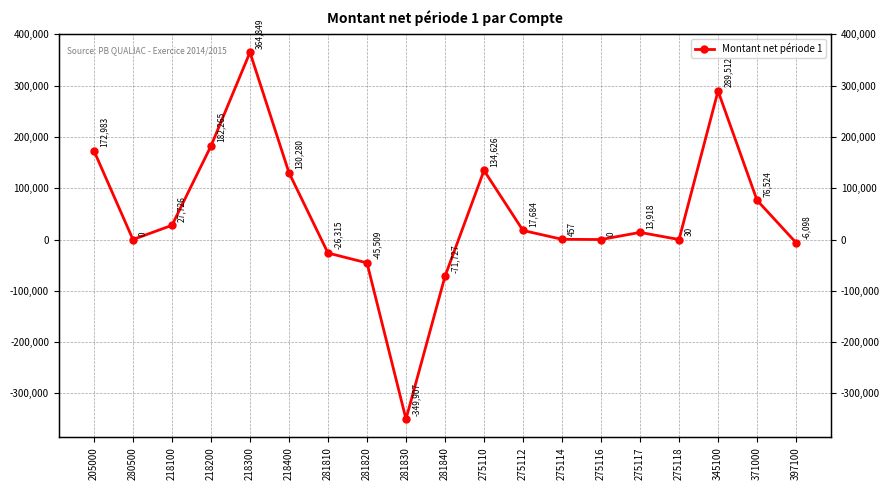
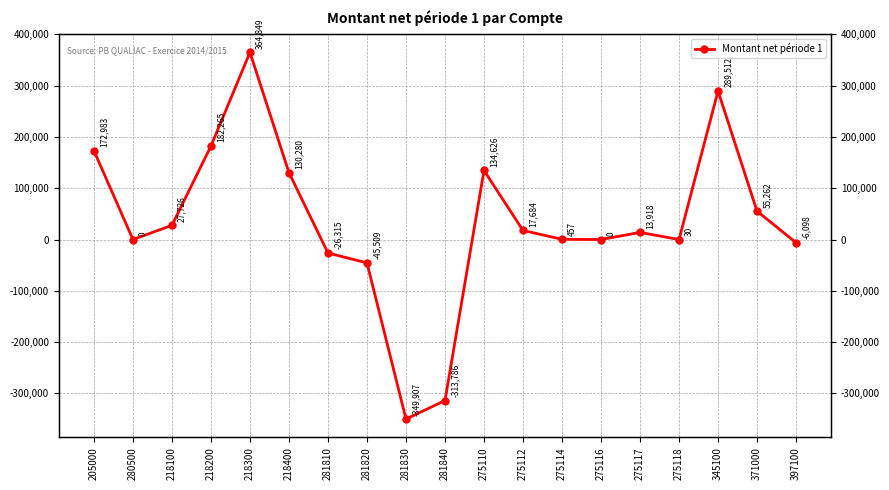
281840: -71,727 -> -313,786
371000: 76,524 -> 55,262
